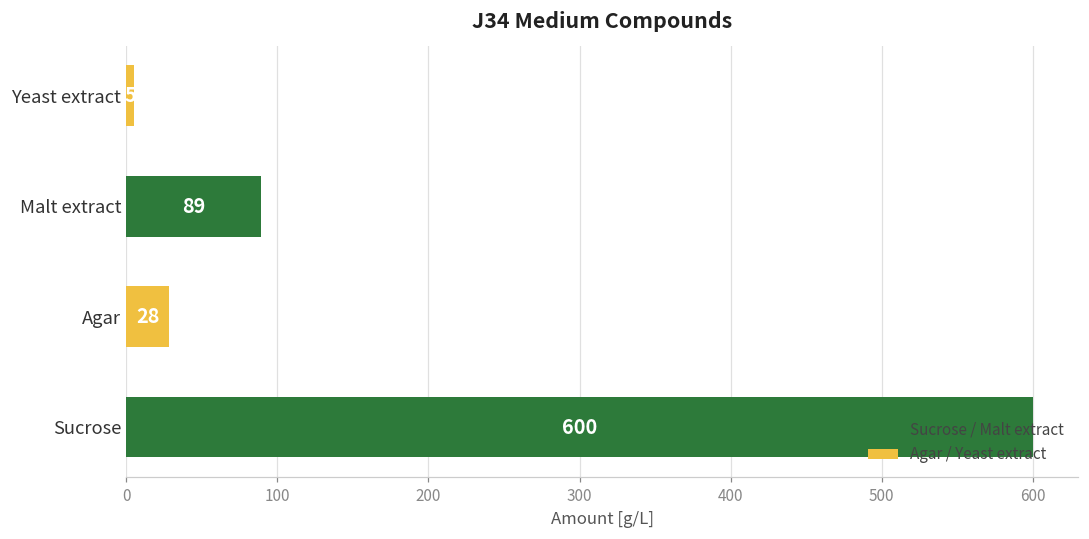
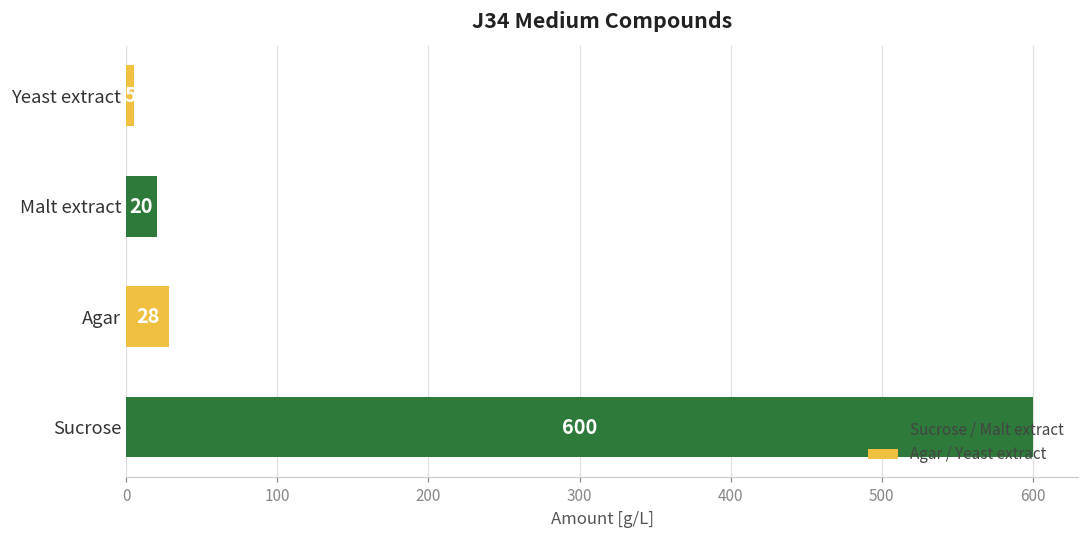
Malt extract: 89 -> 20
